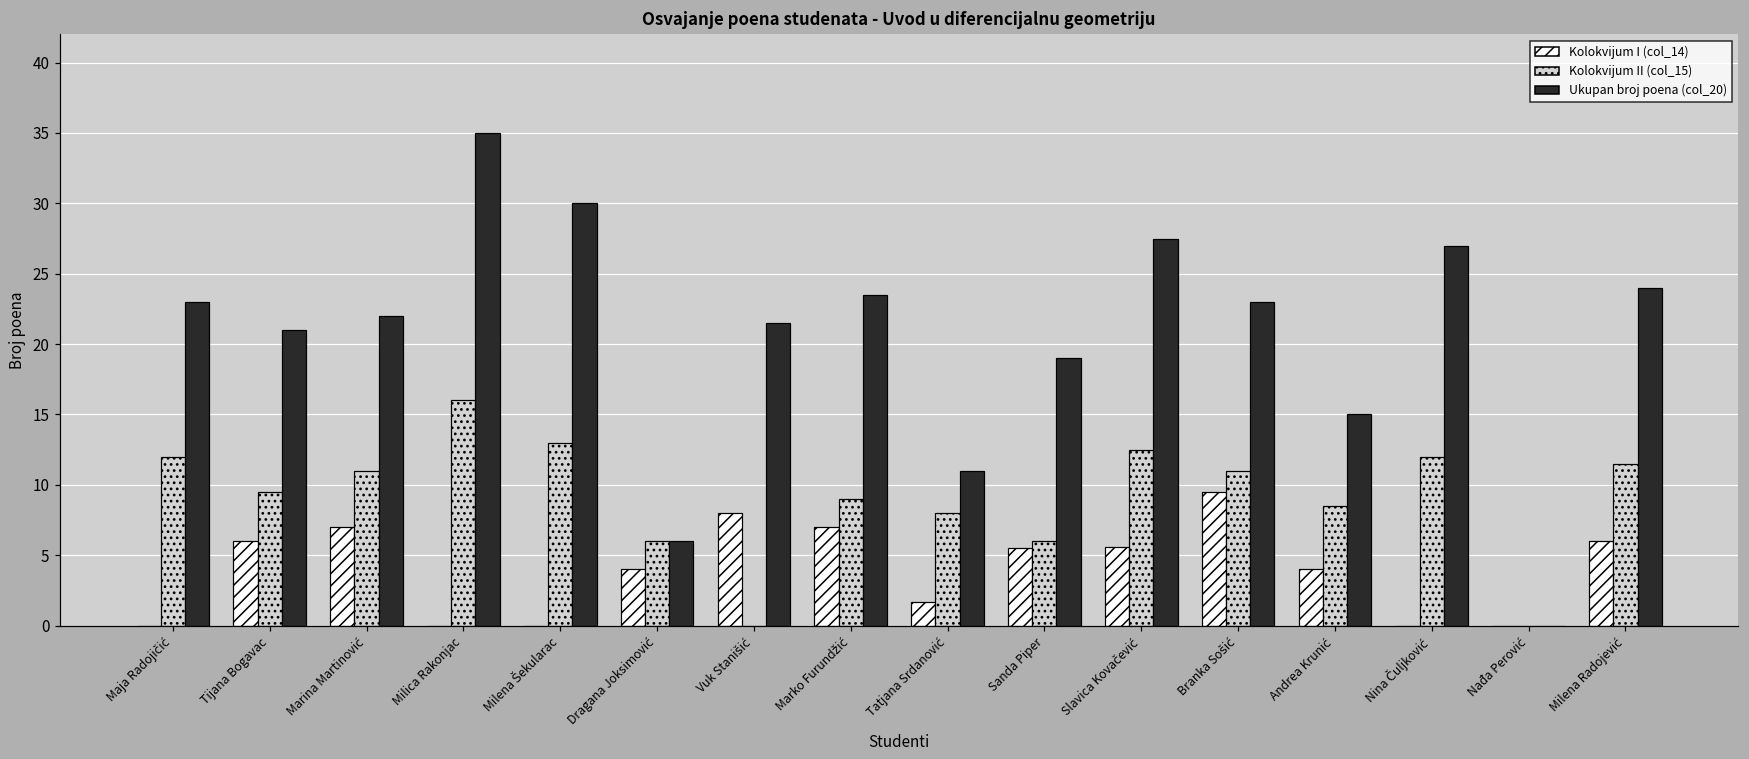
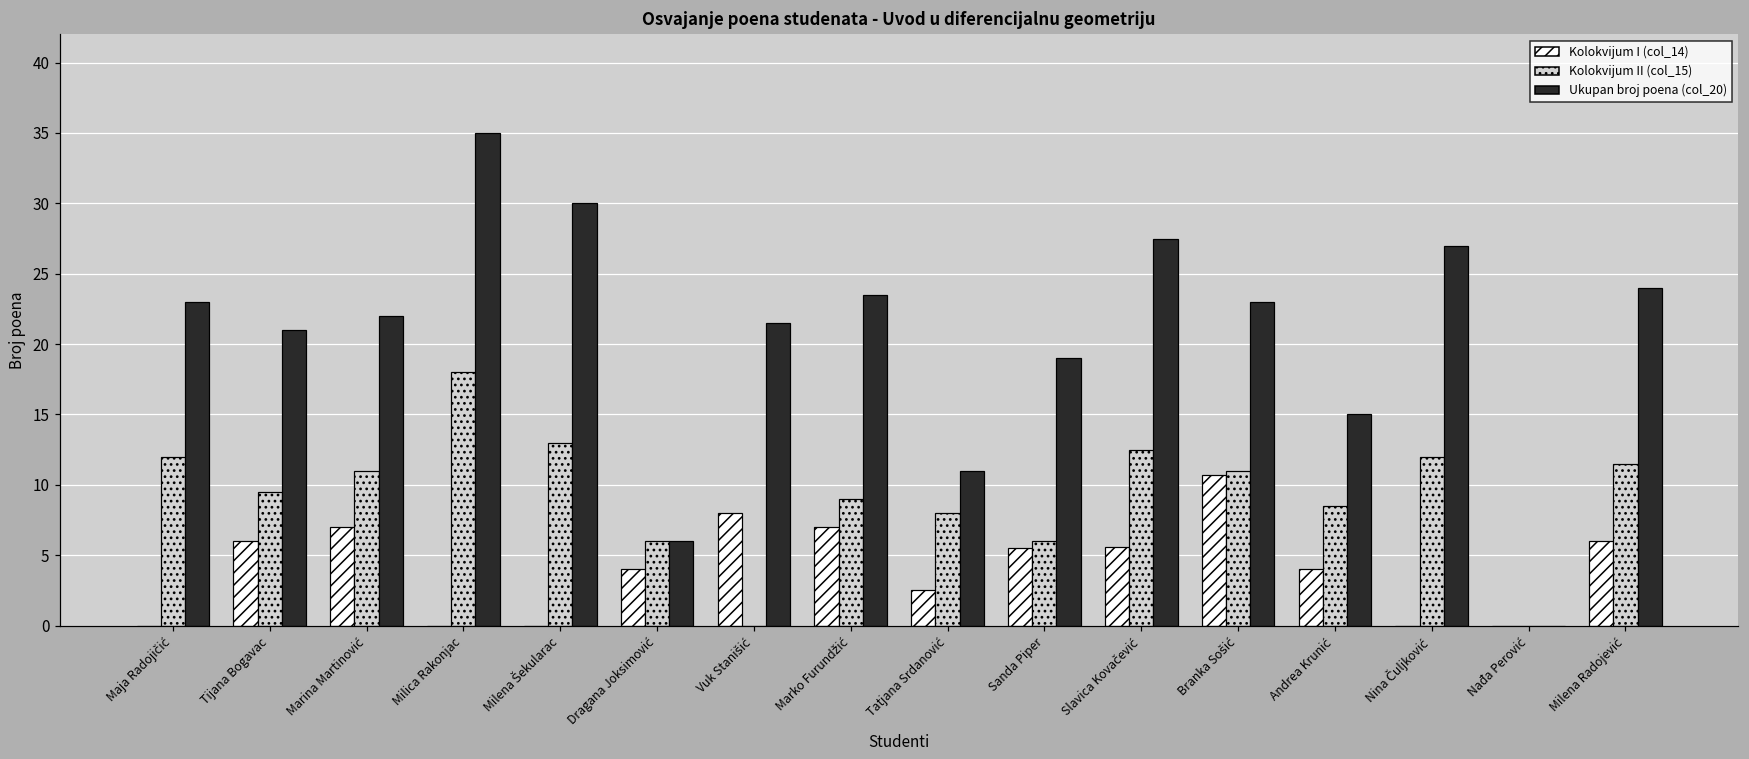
Kolokvijum II (col_15), Milica Rakonjac: 16 -> 18
Kolokvijum I (col_14), Tatjana Srdanović: 1.7 -> 2.5
Kolokvijum I (col_14), Branka Sošić: 9.5 -> 10.7
